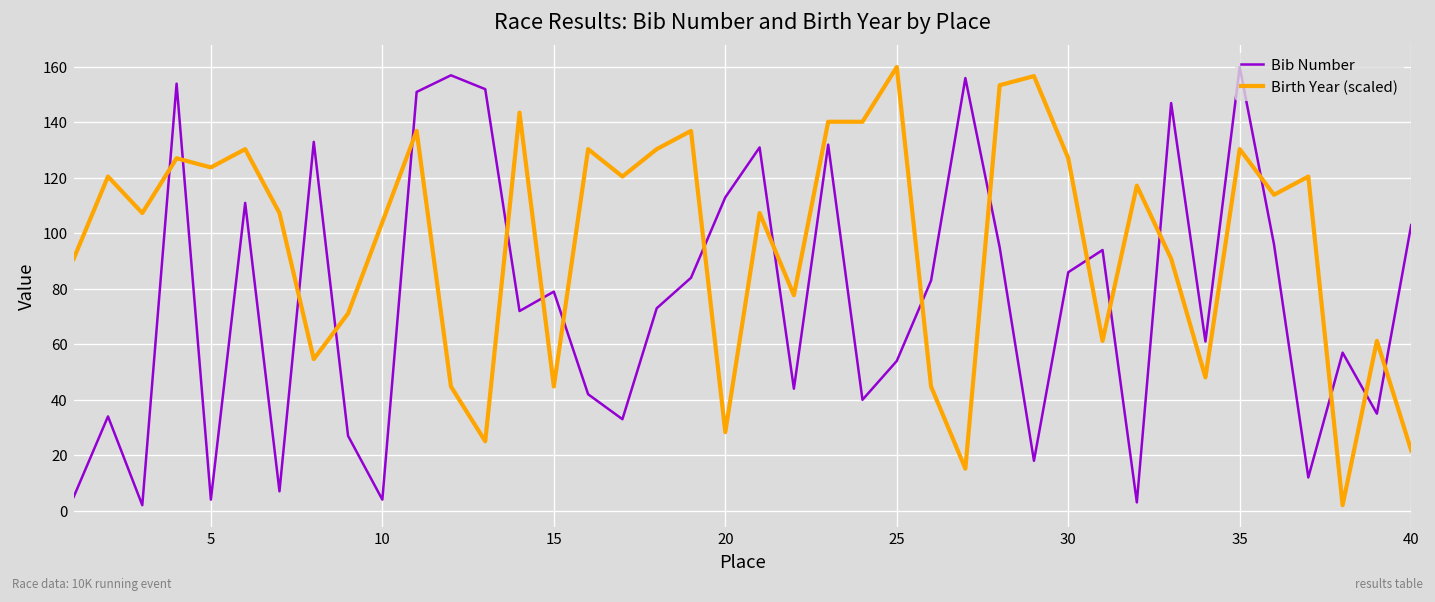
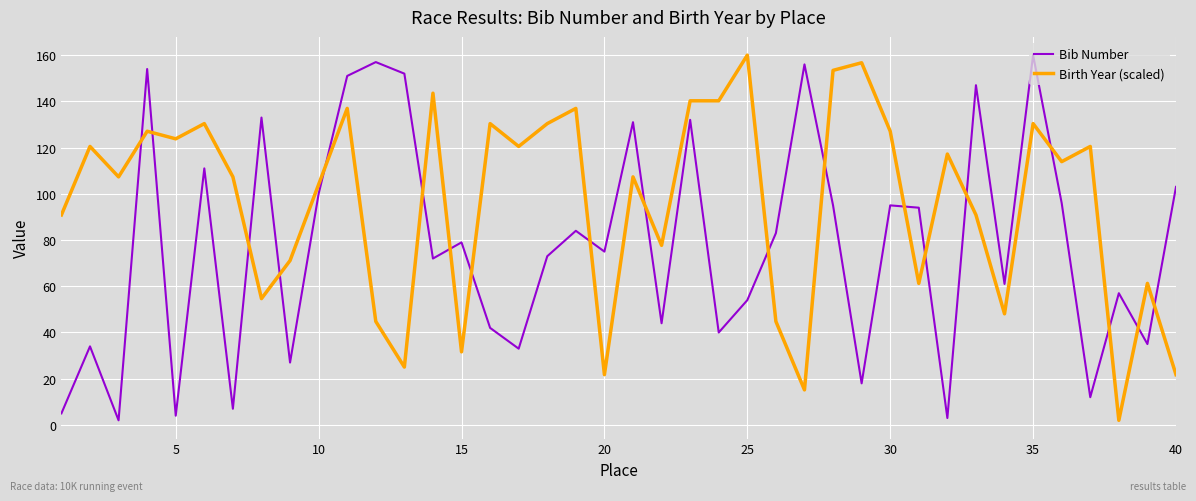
Bib Number, 10: 4 -> 100
Birth Year (scaled), 15: 45 -> 32
Bib Number, 20: 113 -> 75
Birth Year (scaled), 20: 28 -> 22
Bib Number, 30: 86 -> 95
